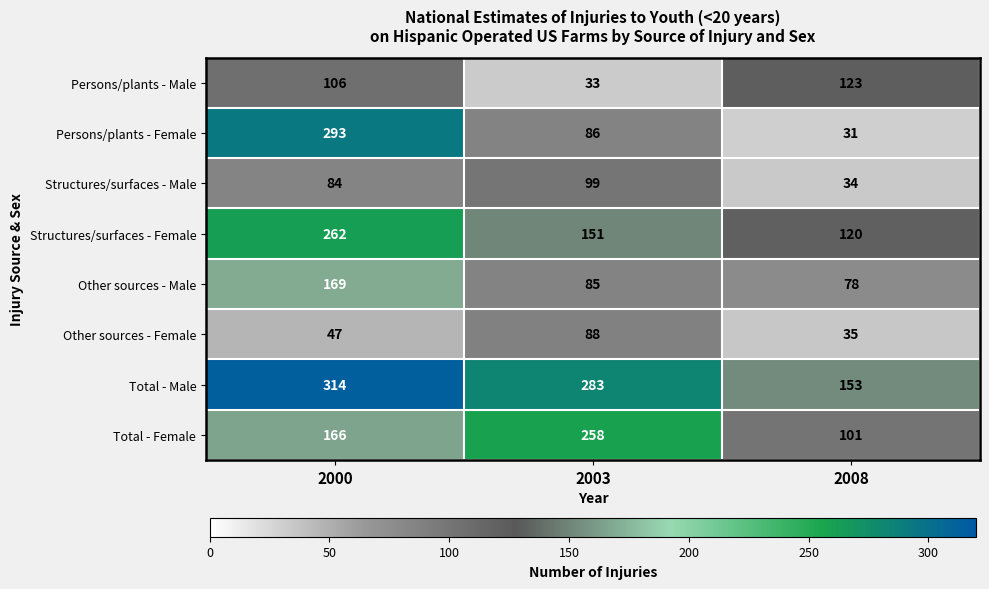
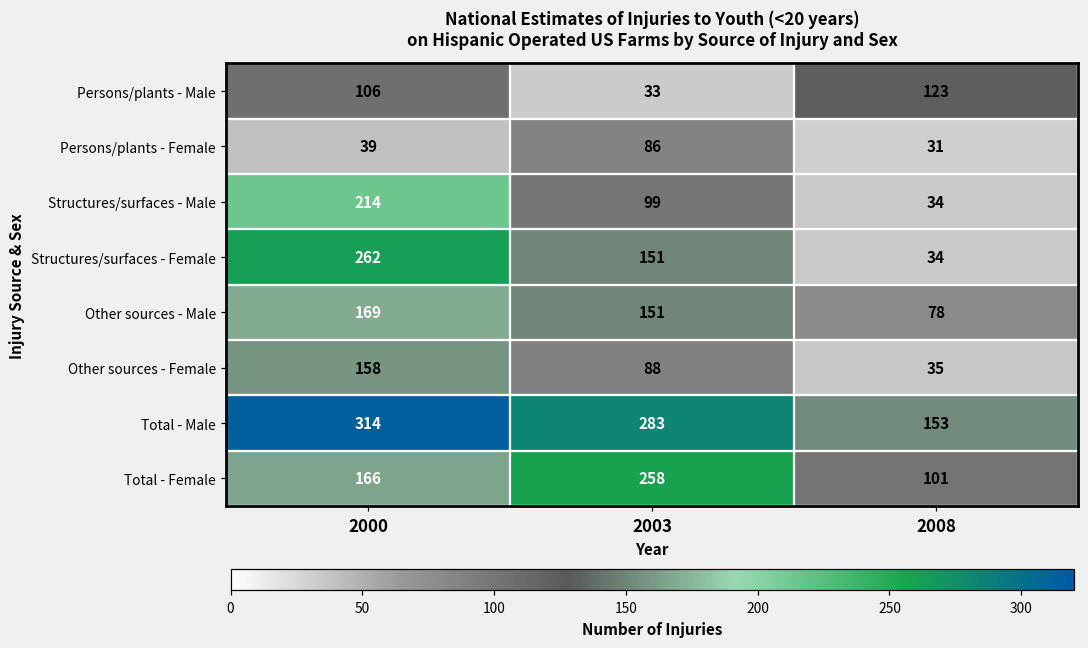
Persons/plants - Female, 2000: 293 -> 39
Structures/surfaces - Male, 2000: 84 -> 214
Structures/surfaces - Female, 2008: 120 -> 34
Other sources - Male, 2003: 85 -> 151
Other sources - Female, 2000: 47 -> 158
